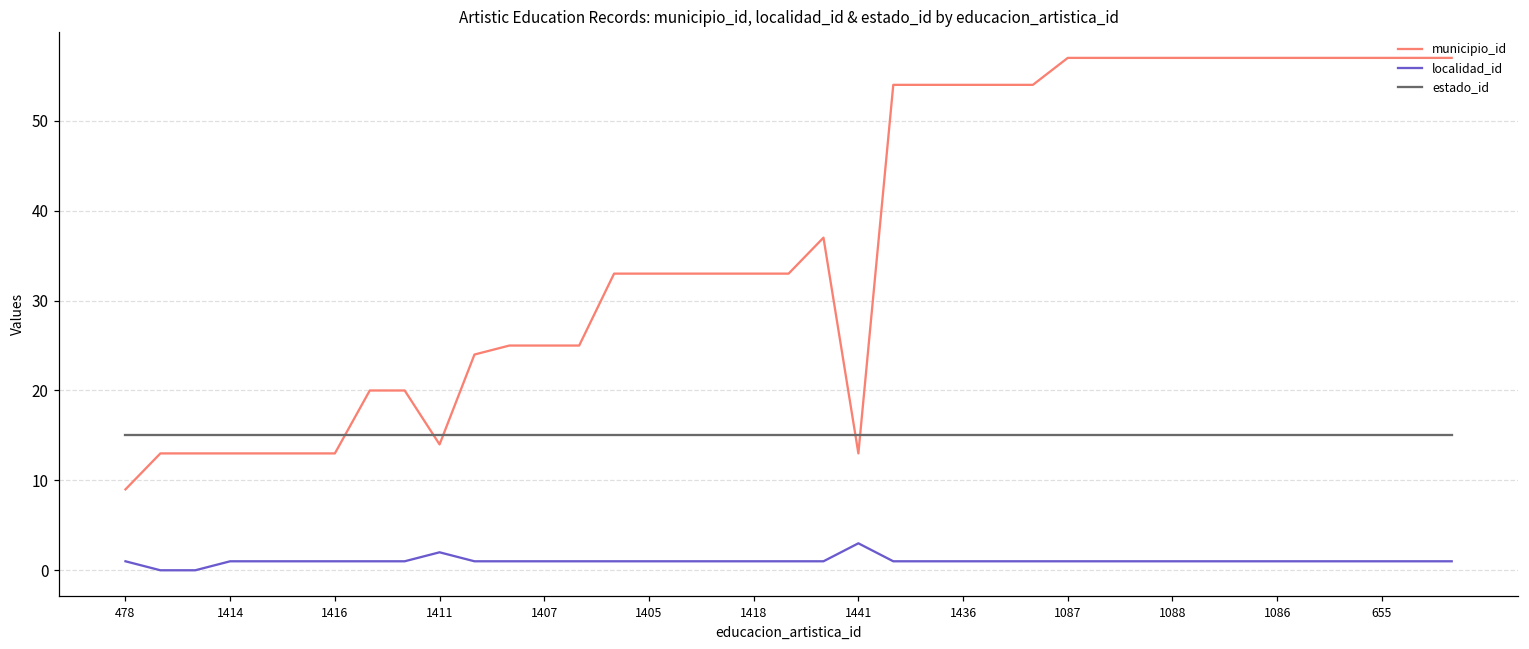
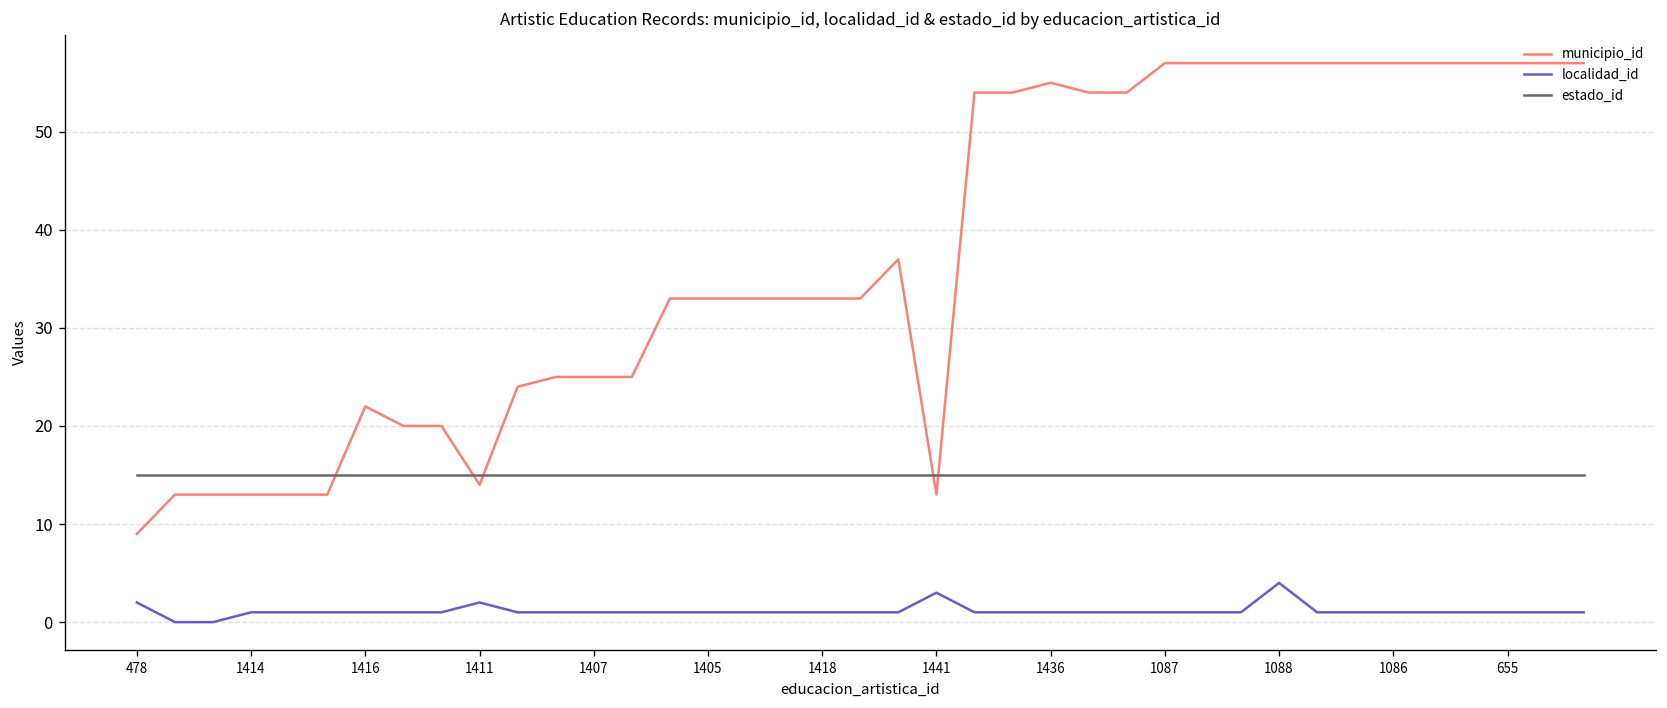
localidad_id, 478: 1 -> 2
municipio_id, 1416: 13 -> 22
municipio_id, 1436: 54 -> 55
localidad_id, 1088: 1 -> 4
